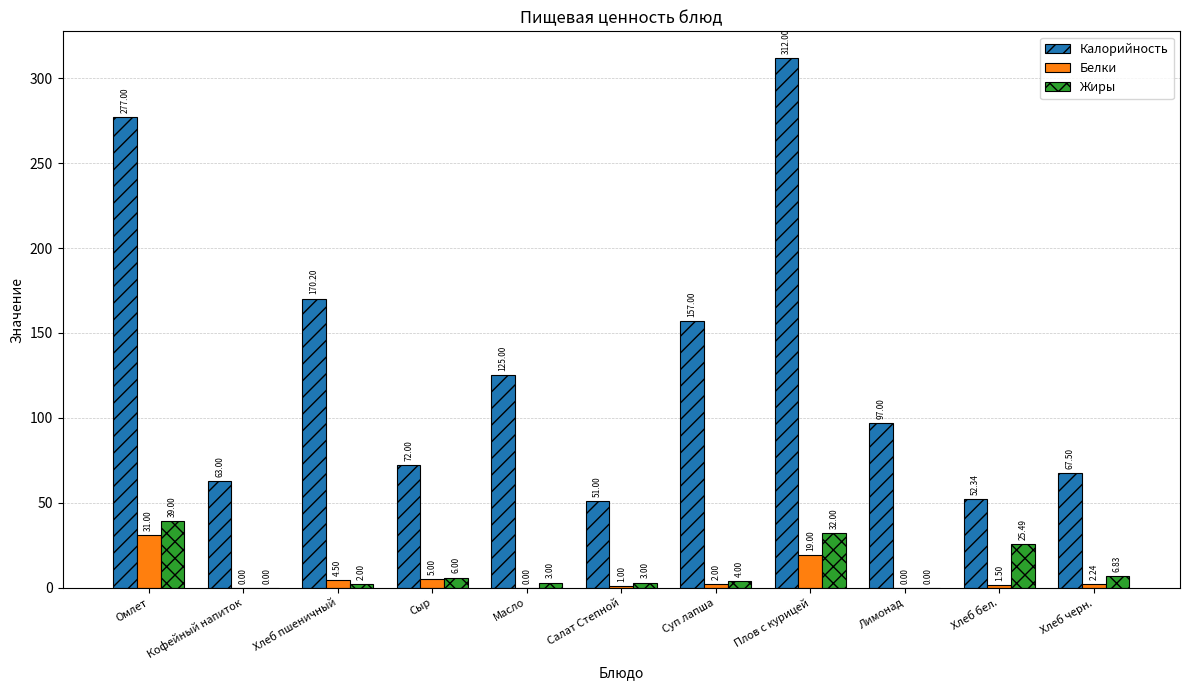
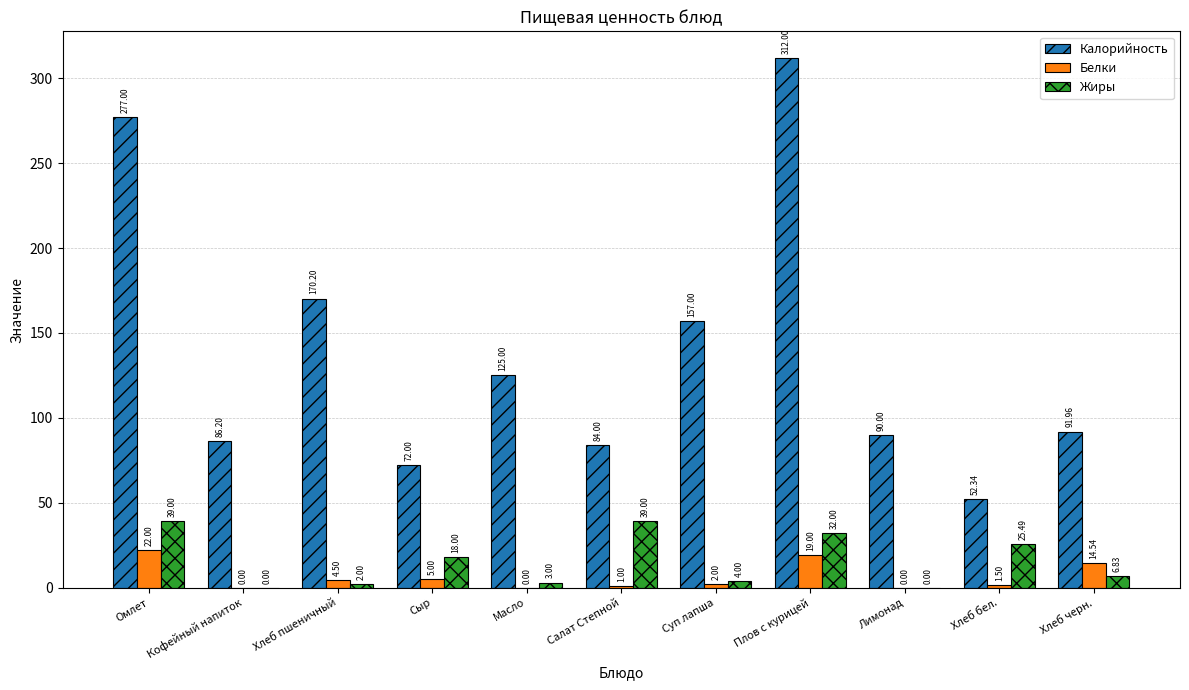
Белки, Омлет: 31.00 -> 22.00
Калорийность, Кофейный напиток: 63.00 -> 86.20
Жиры, Сыр: 6.00 -> 18.00
Калорийность, Салат Степной: 51.00 -> 84.00
Жиры, Салат Степной: 3.00 -> 39.00
Калорийность, Лимонад: 97.00 -> 90.00
Калорийность, Хлеб черн.: 67.50 -> 91.96
Белки, Хлеб черн.: 2.24 -> 14.54
